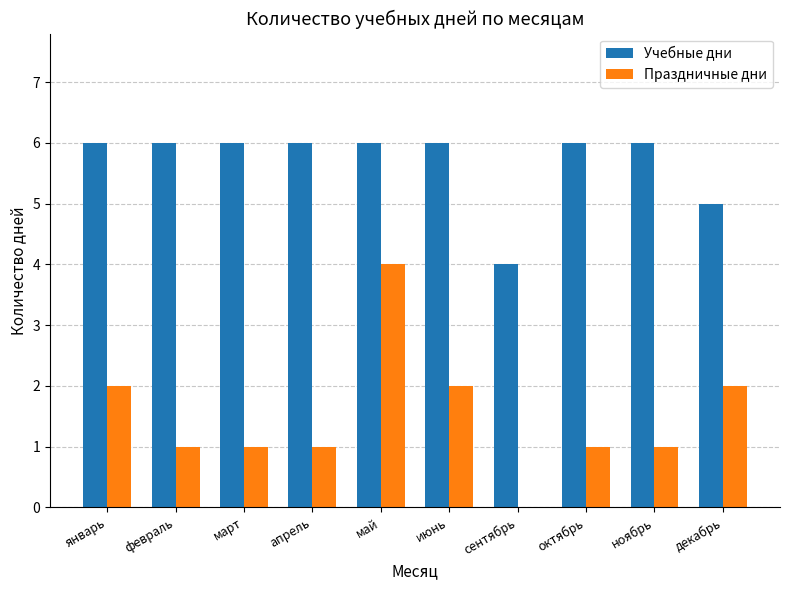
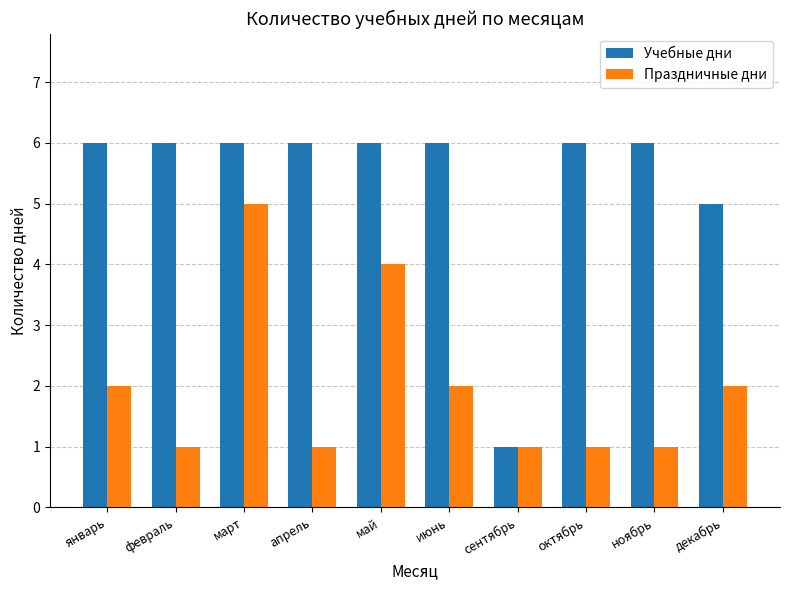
Праздничные дни, март: 1 -> 5
Учебные дни, сентябрь: 4 -> 1
Праздничные дни, сентябрь: 0 -> 1
